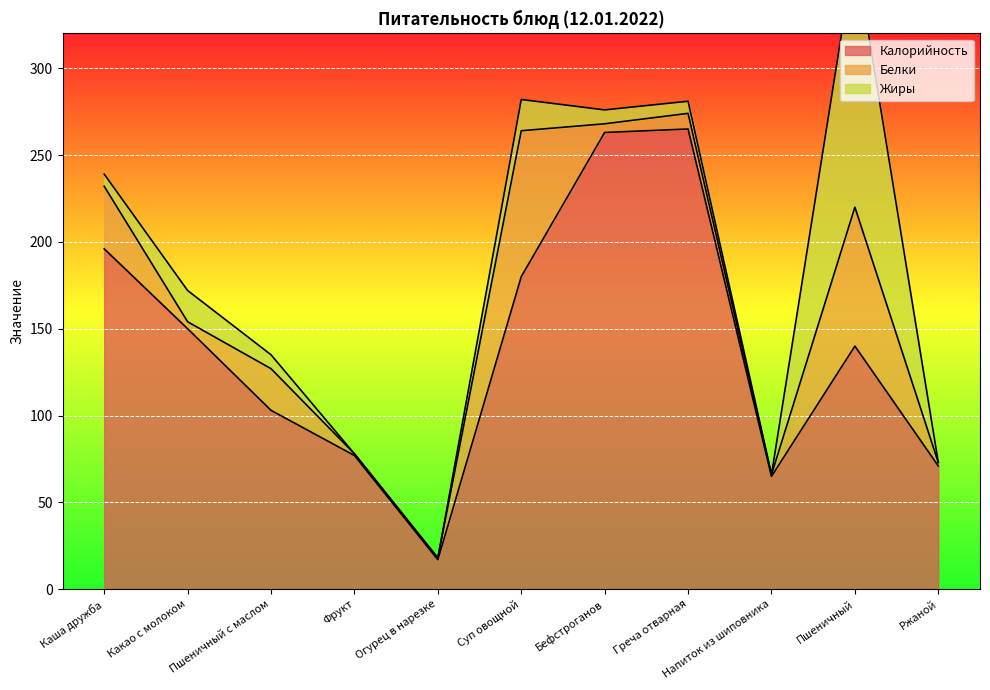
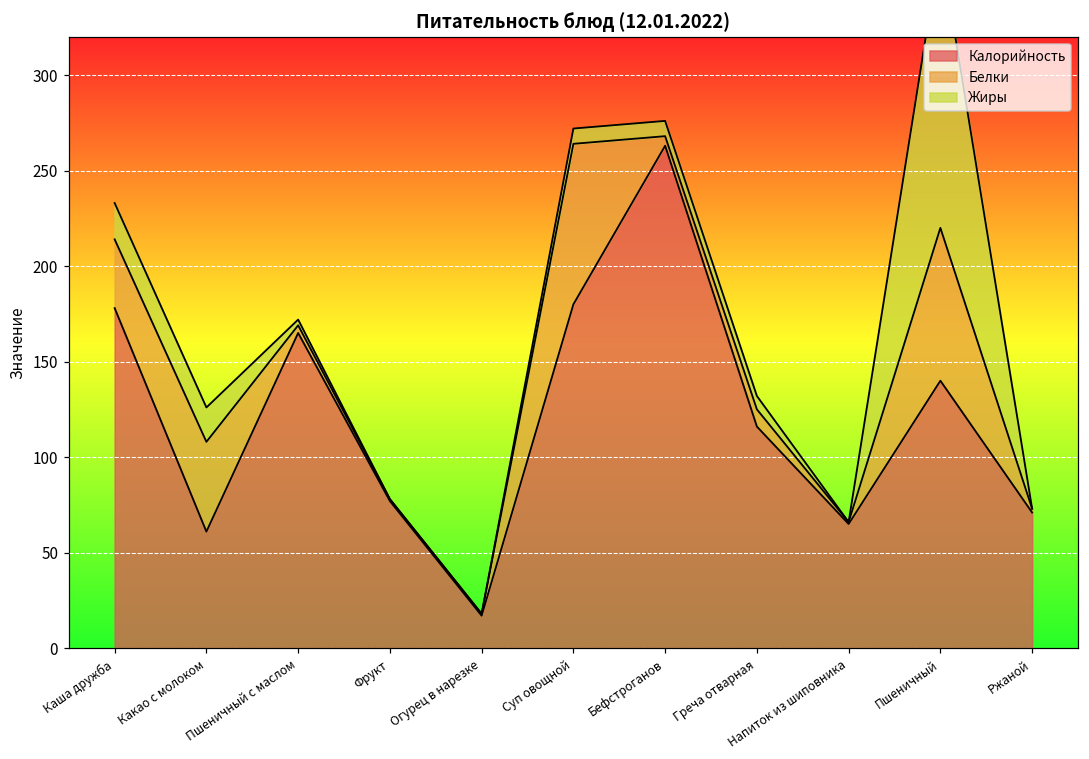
Калорийность, Каша дружба: 196 -> 178
Жиры, Каша дружба: 7 -> 19
Калорийность, Какао с молоком: 150 -> 61
Белки, Какао с молоком: 4 -> 47
Калорийность, Пшеничный с маслом: 103 -> 165
Белки, Пшеничный с маслом: 24 -> 4
Жиры, Пшеничный с маслом: 8 -> 3
Жиры, Суп овощной: 18 -> 8
Калорийность, Греча отварная: 265 -> 116
